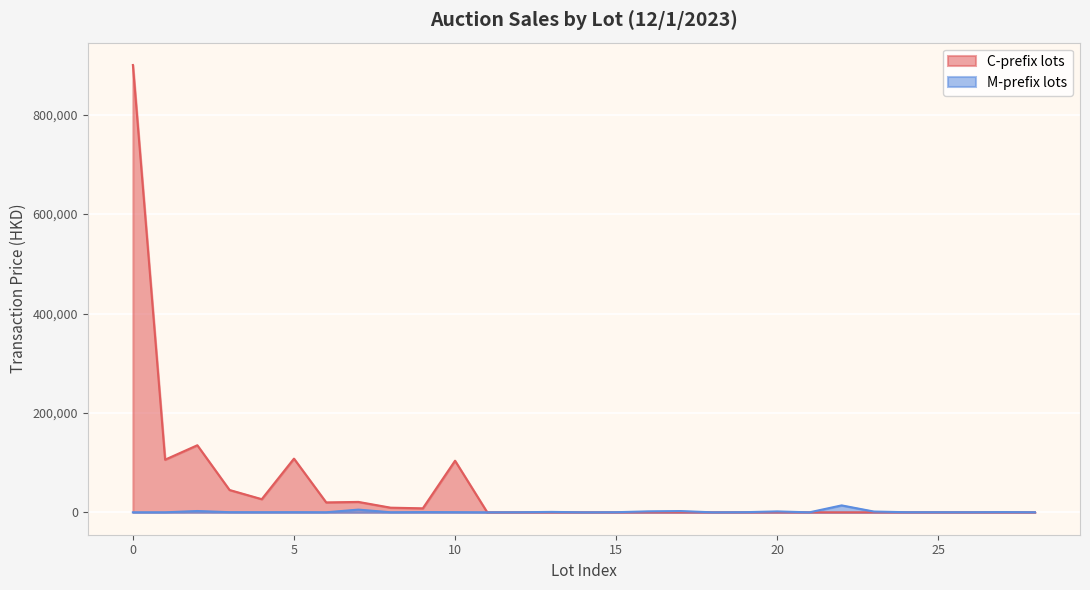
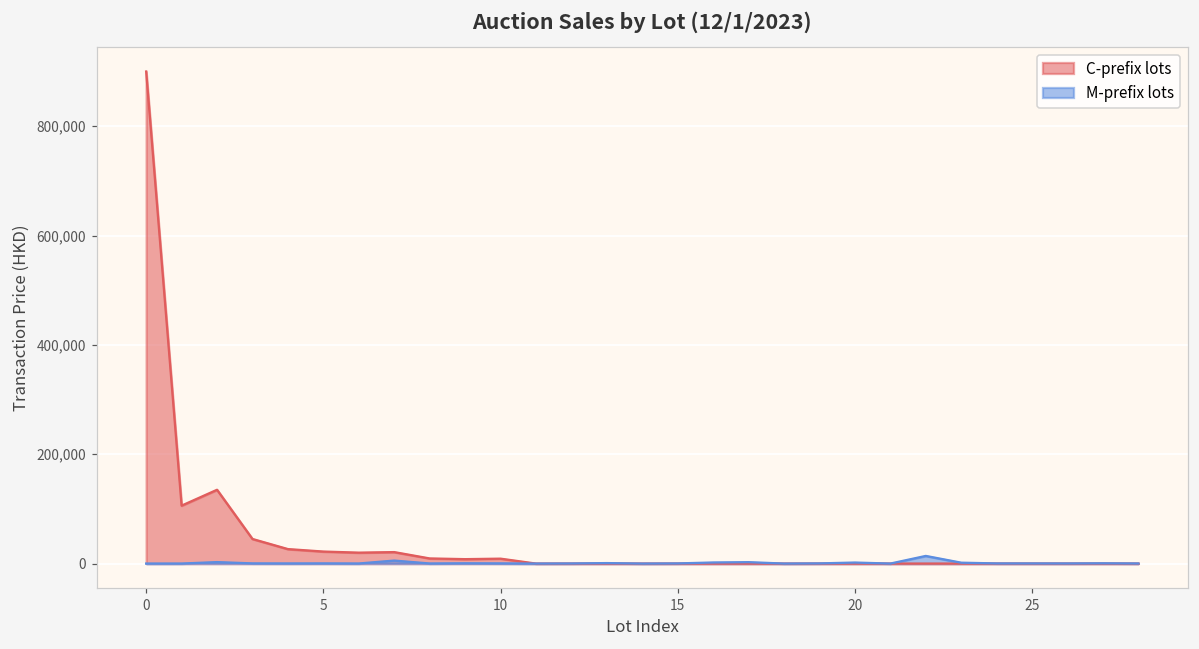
C-prefix lots, 5: 110,000 -> 20,000
C-prefix lots, 10: 100,000 -> 10,000
